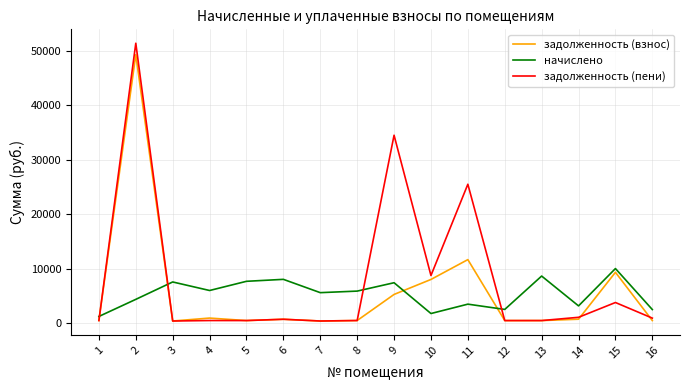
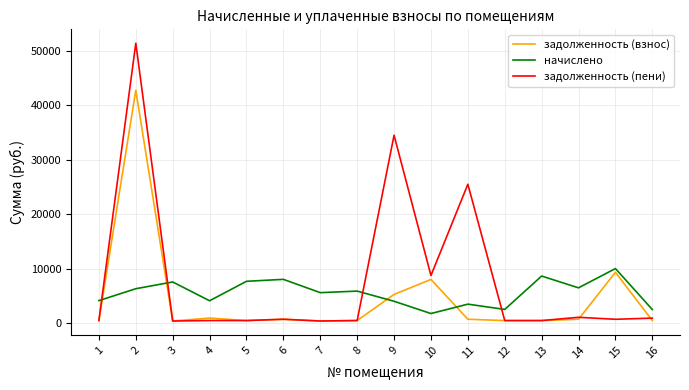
начислено, 1: 1000 -> 4000
задолженность (взнос), 2: 49000 -> 43000
начислено, 2: 4000 -> 6000
начислено, 4: 6000 -> 4000
начислено, 9: 7000 -> 4000
задолженность (взнос), 11: 12000 -> 1000
начислено, 14: 3000 -> 6000
задолженность (пени), 15: 4000 -> 1000
